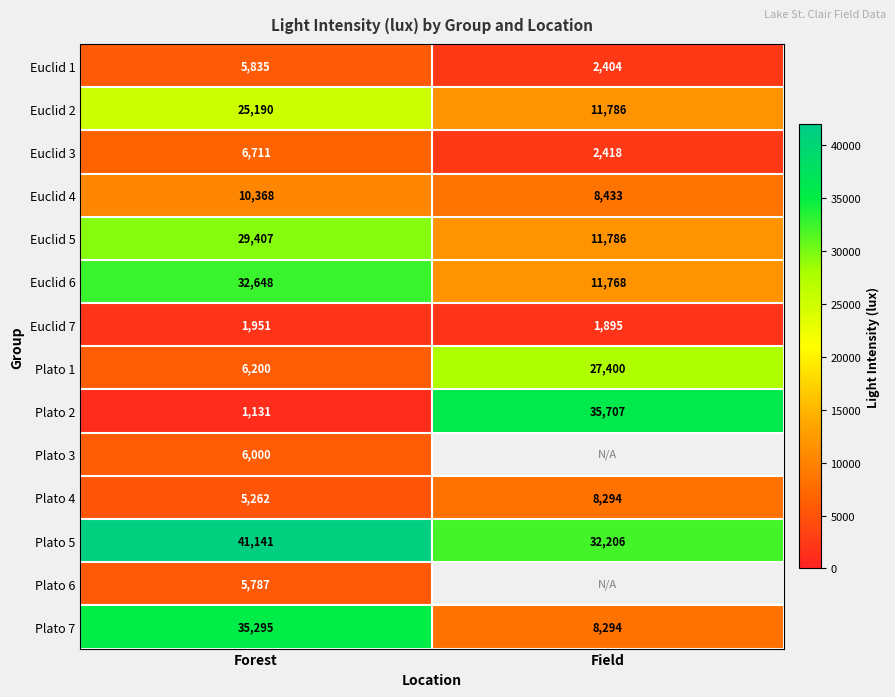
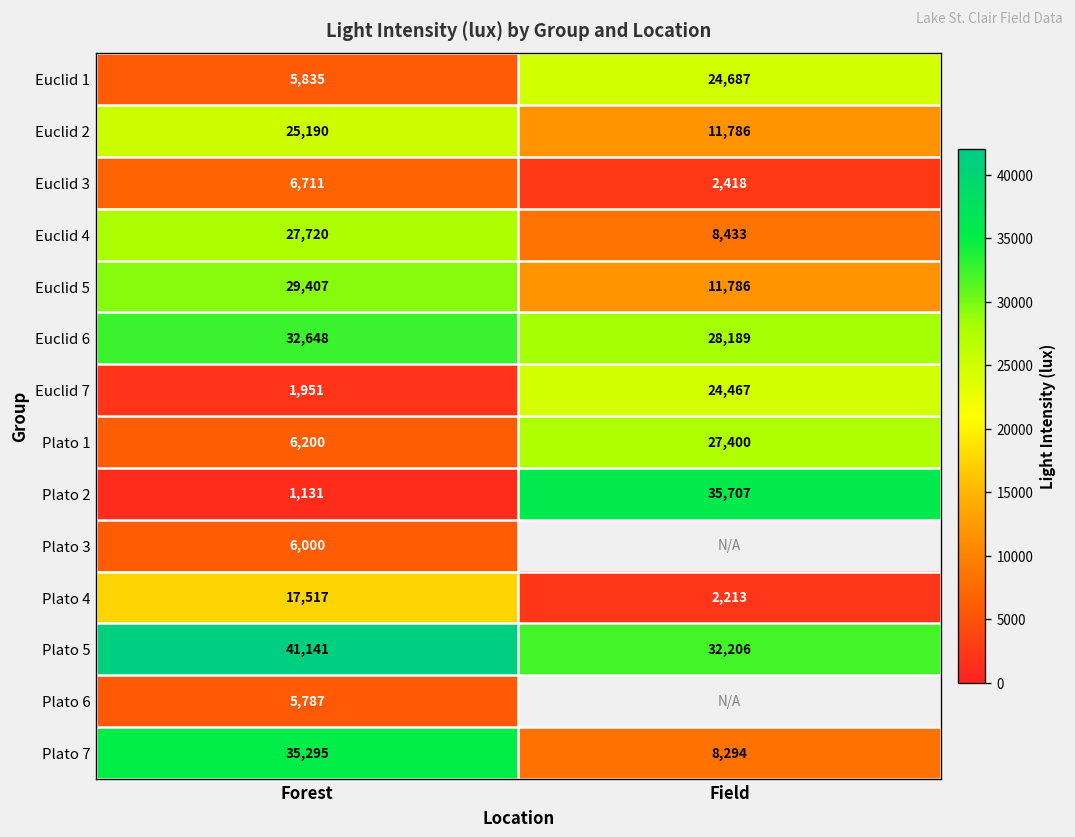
Euclid 1, Field: 2,404 -> 24,687
Euclid 4, Forest: 10,368 -> 27,720
Euclid 6, Field: 11,768 -> 28,189
Euclid 7, Field: 1,895 -> 24,467
Plato 4, Forest: 5,262 -> 17,517
Plato 4, Field: 8,294 -> 2,213
